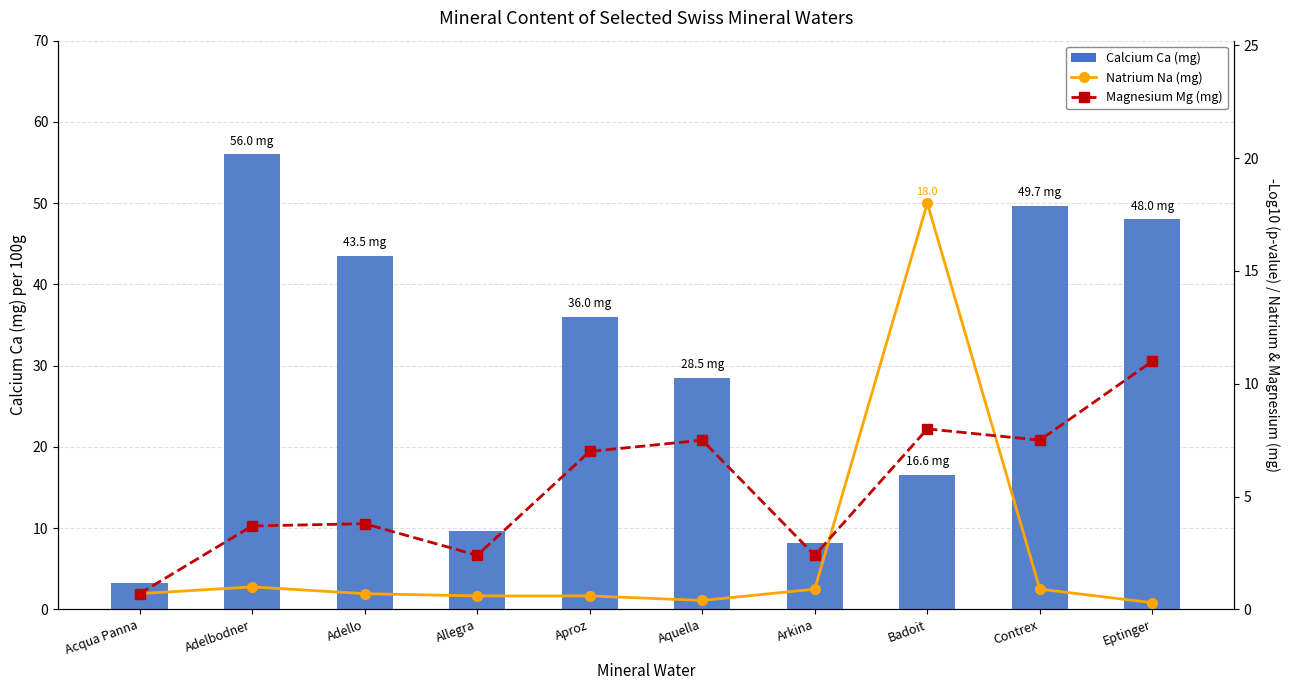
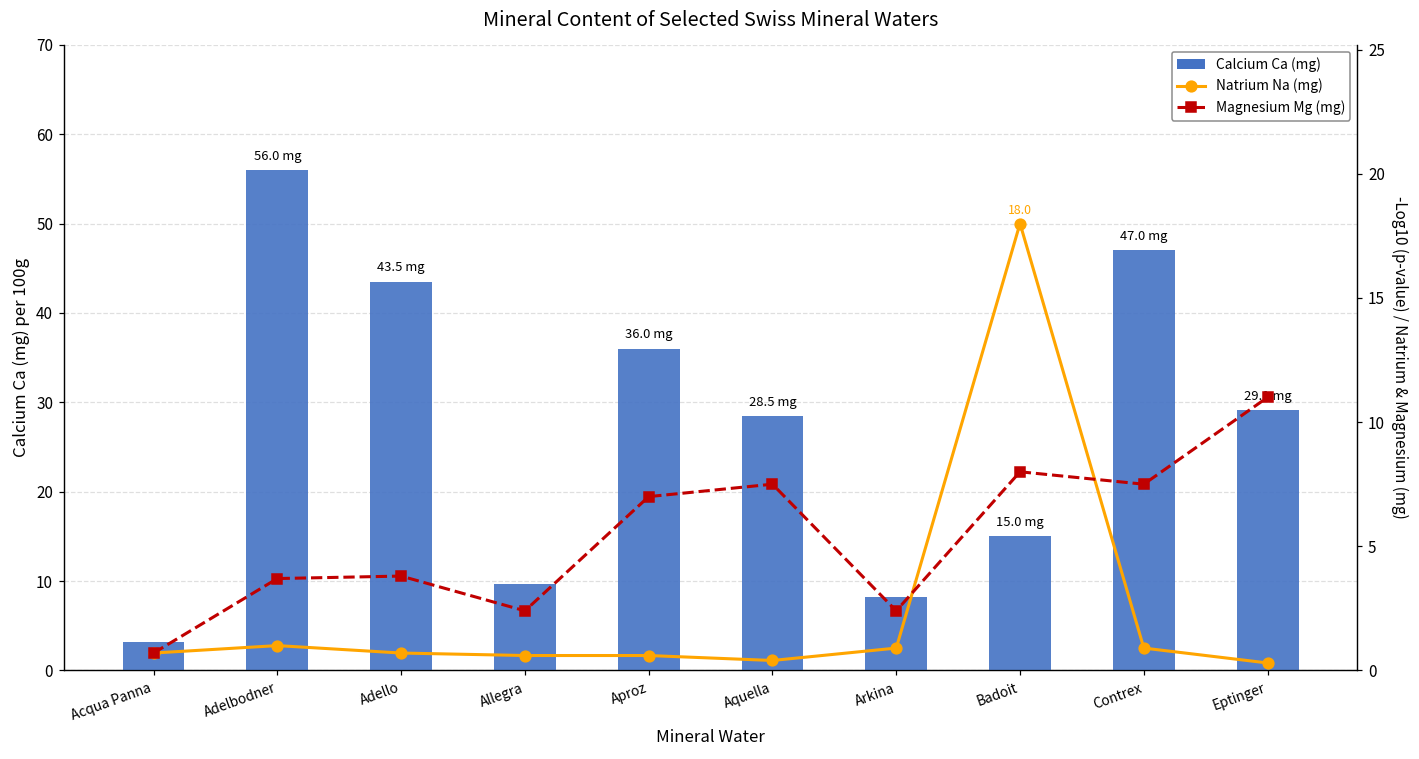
Calcium Ca (mg), Badoit: 16.6 -> 15.0
Calcium Ca (mg), Contrex: 49.7 -> 47.0
Calcium Ca (mg), Eptinger: 48.0 -> 29.1
